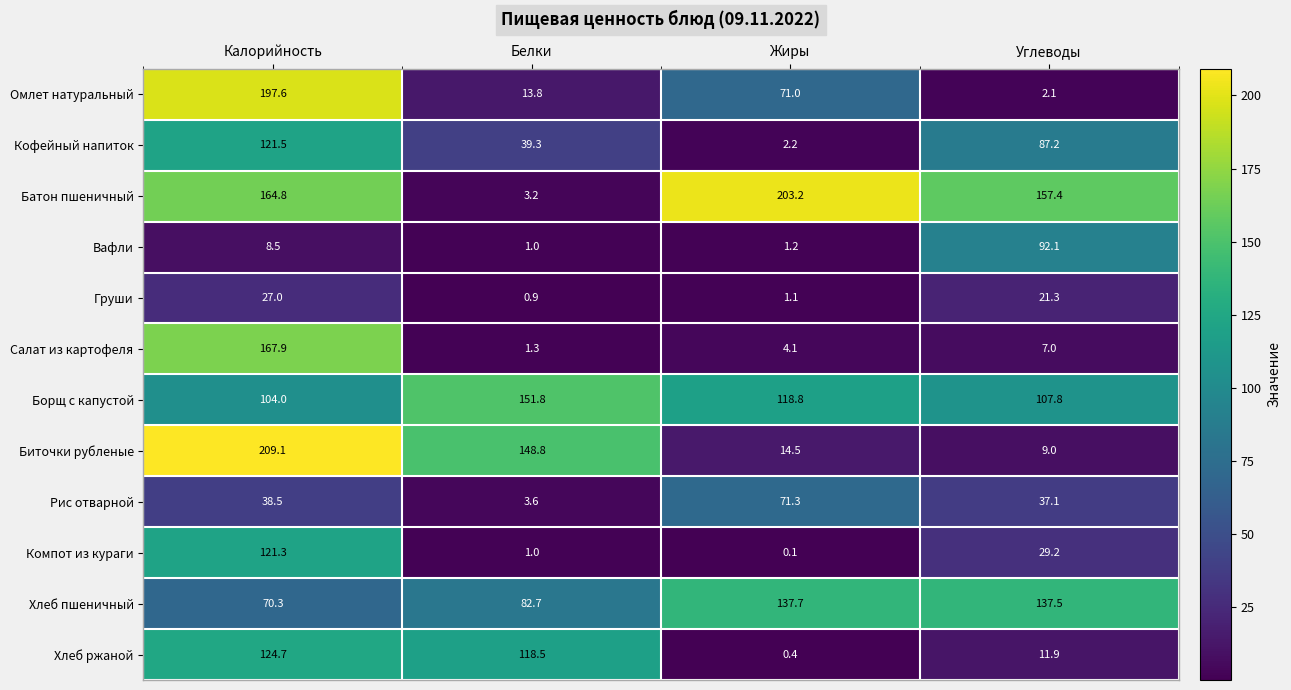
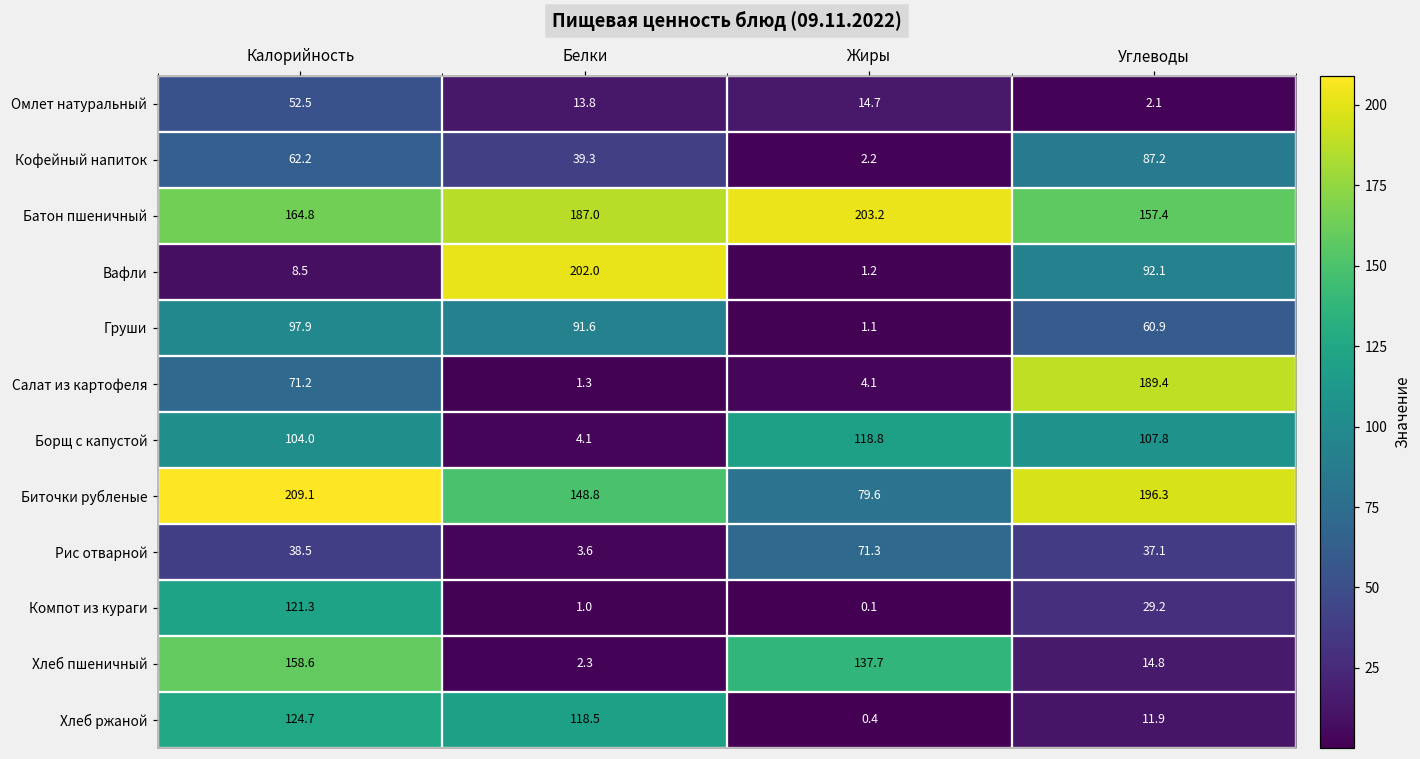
Омлет натуральный, Калорийность: 197.6 -> 52.5
Омлет натуральный, Жиры: 71.0 -> 14.7
Кофейный напиток, Калорийность: 121.5 -> 62.2
Батон пшеничный, Белки: 3.2 -> 187.0
Вафли, Белки: 1.0 -> 202.0
Груши, Калорийность: 27.0 -> 97.9
Груши, Белки: 0.9 -> 91.6
Груши, Углеводы: 21.3 -> 60.9
Салат из картофеля, Калорийность: 167.9 -> 71.2
Салат из картофеля, Углеводы: 7.0 -> 189.4
Борщ с капустой, Белки: 151.8 -> 4.1
Биточки рубленые, Жиры: 14.5 -> 79.6
Биточки рубленые, Углеводы: 9.0 -> 196.3
Хлеб пшеничный, Калорийность: 70.3 -> 158.6
Хлеб пшеничный, Белки: 82.7 -> 2.3
Хлеб пшеничный, Углеводы: 137.5 -> 14.8
